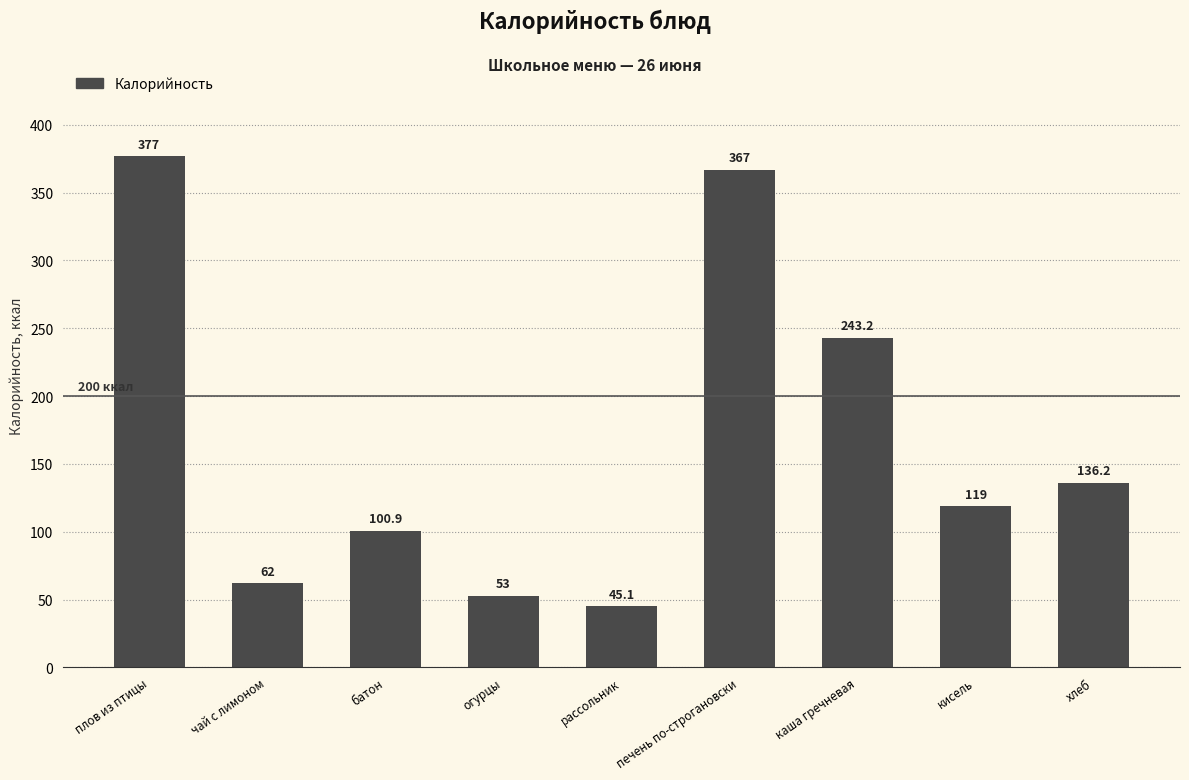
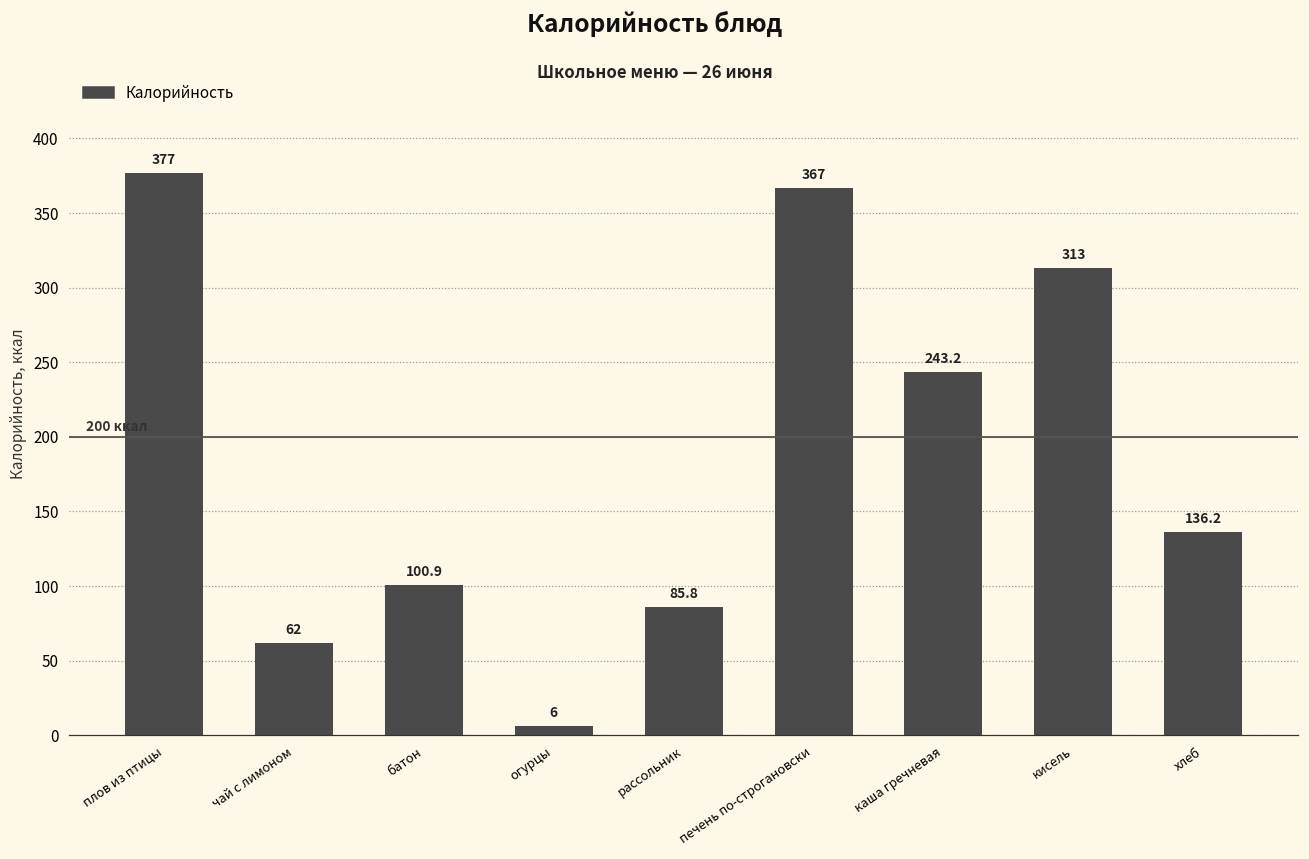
огурцы: 53 -> 6
рассольник: 45.1 -> 85.8
кисель: 119 -> 313
